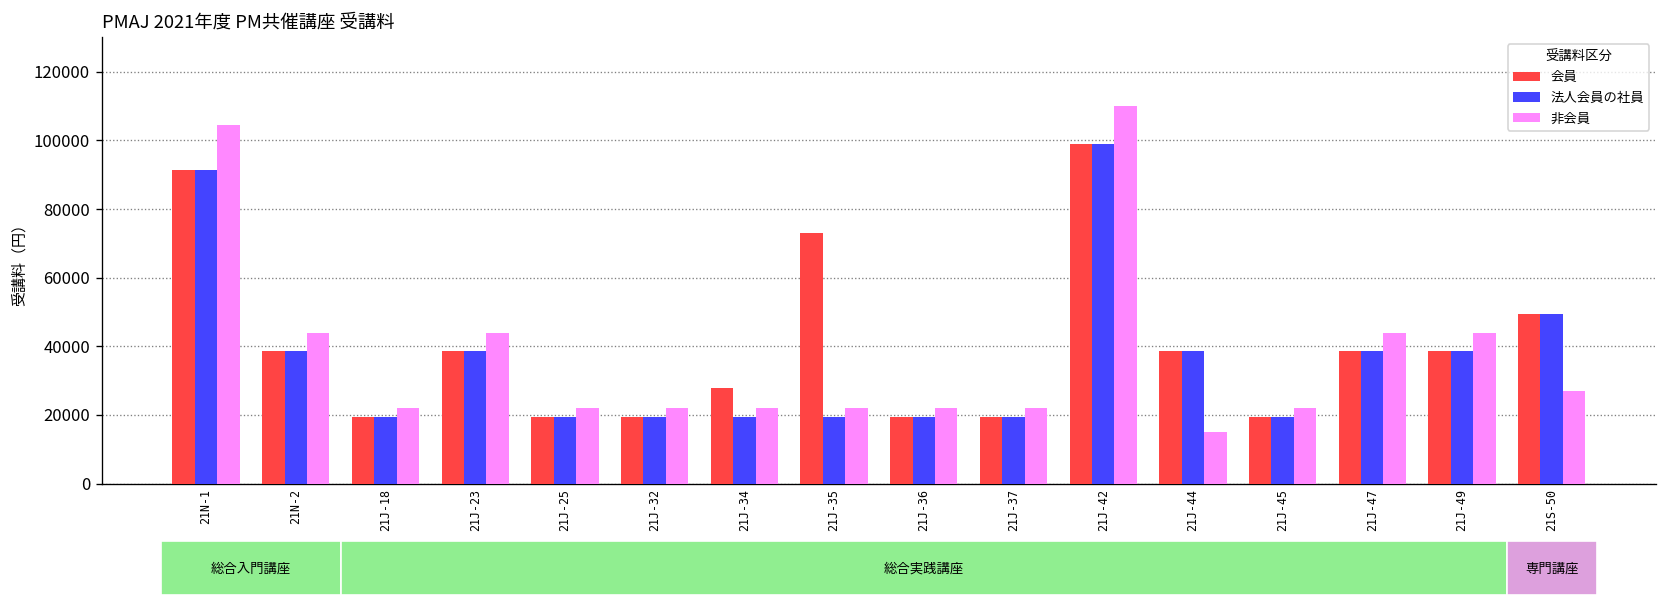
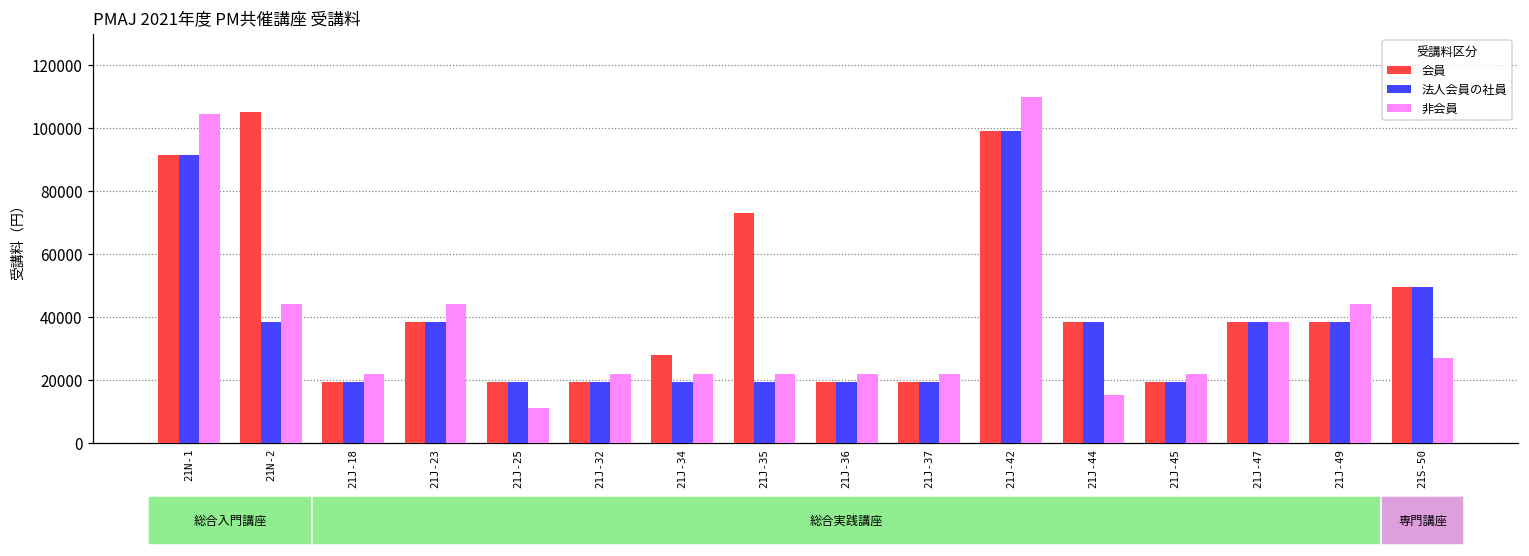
会員, 21N-2: 39000 -> 105000
非会員, 21J-25: 22000 -> 11000
非会員, 21J-47: 44000 -> 38000
